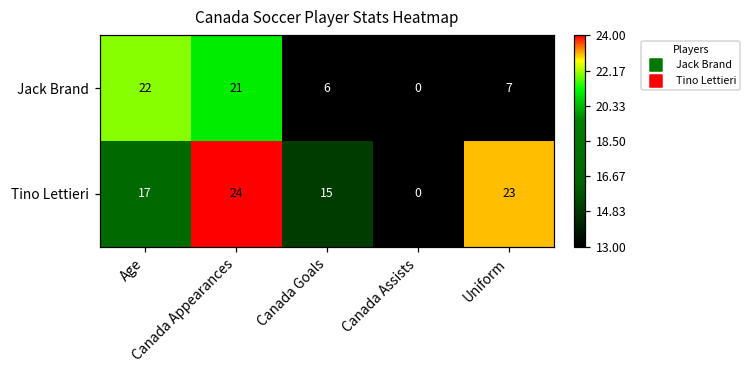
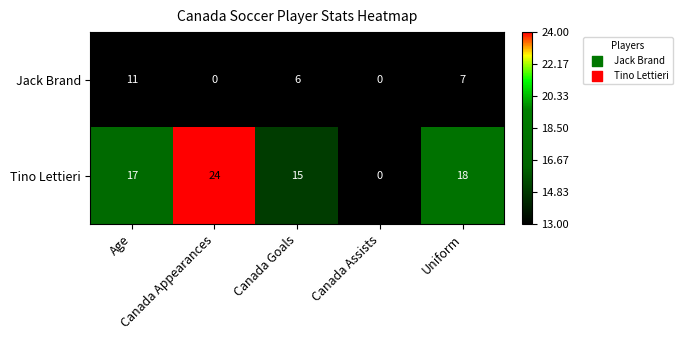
Jack Brand, Age: 22 -> 11
Jack Brand, Canada Appearances: 21 -> 0
Tino Lettieri, Uniform: 23 -> 18
